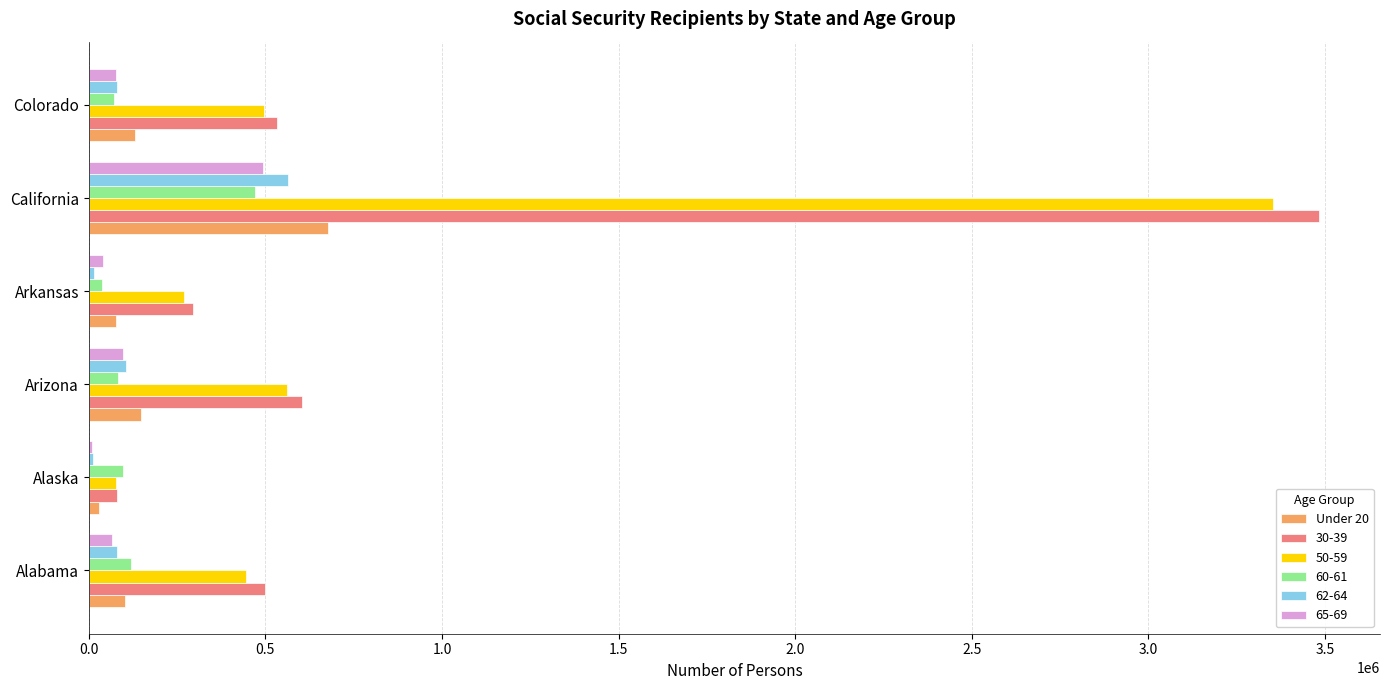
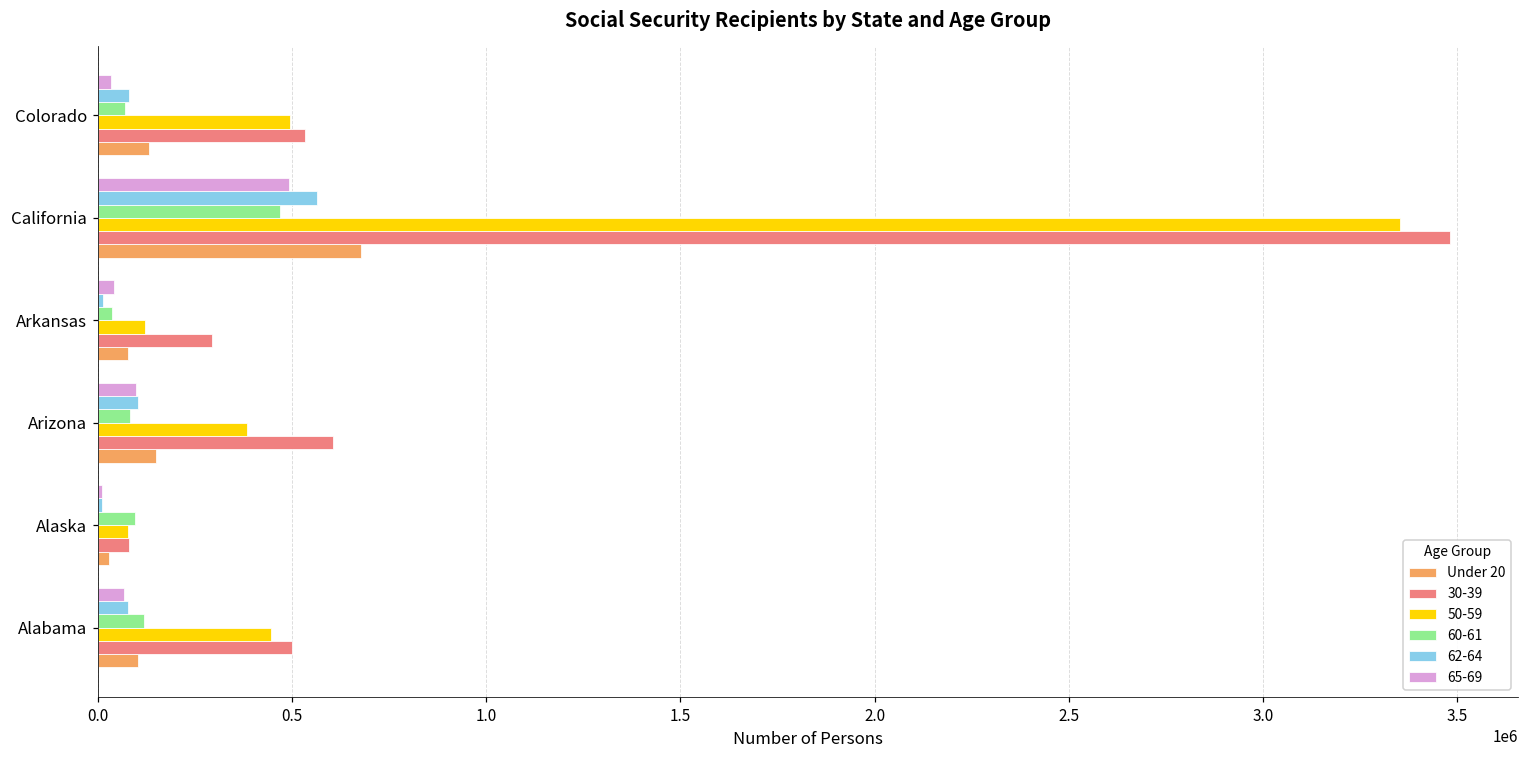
65-69, Colorado: 80000 -> 30000
50-59, Arkansas: 270000 -> 120000
50-59, Arizona: 560000 -> 390000
